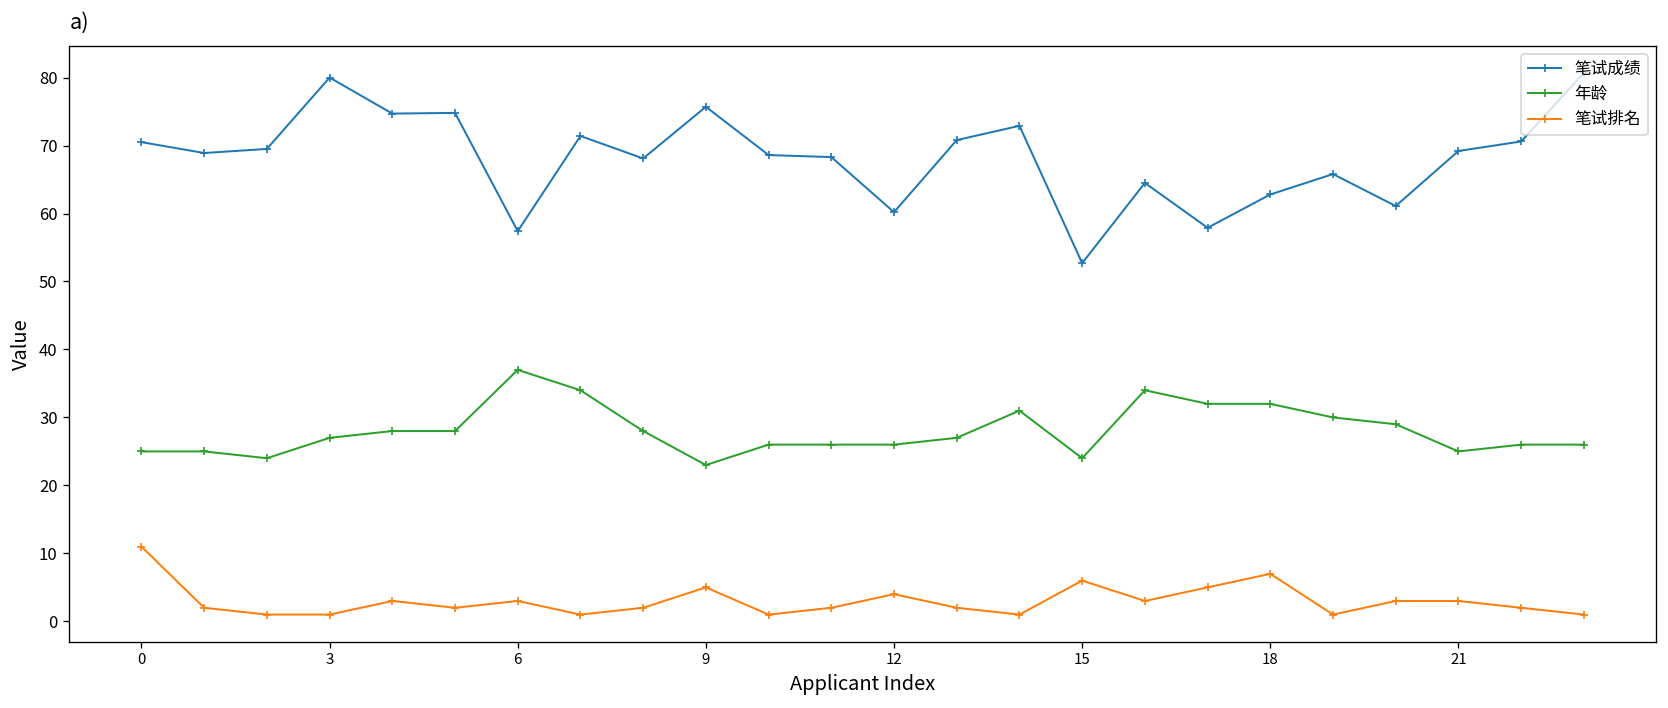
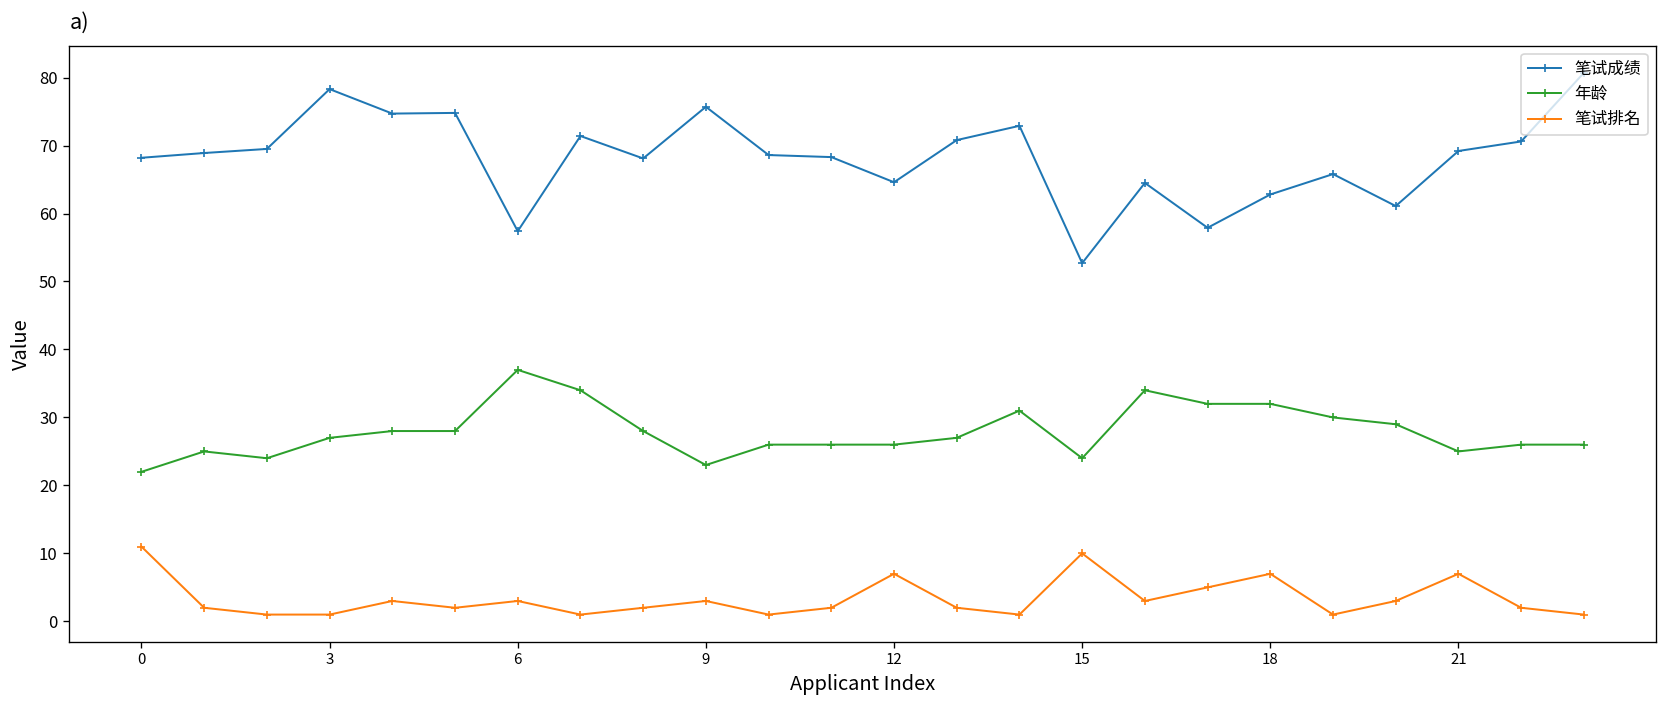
笔试成绩, 0: 71 -> 68
年龄, 0: 25 -> 22
笔试成绩, 3: 80 -> 78
笔试排名, 9: 5 -> 3
笔试成绩, 12: 60 -> 65
笔试排名, 12: 4 -> 7
笔试排名, 15: 6 -> 10
笔试排名, 21: 3 -> 7
